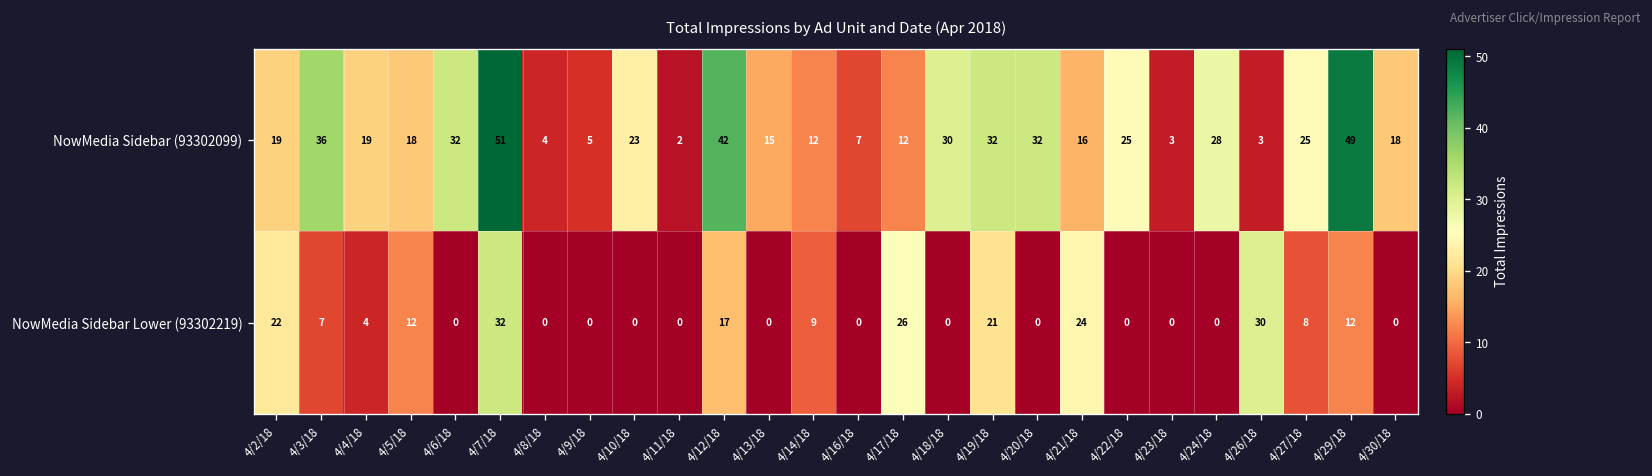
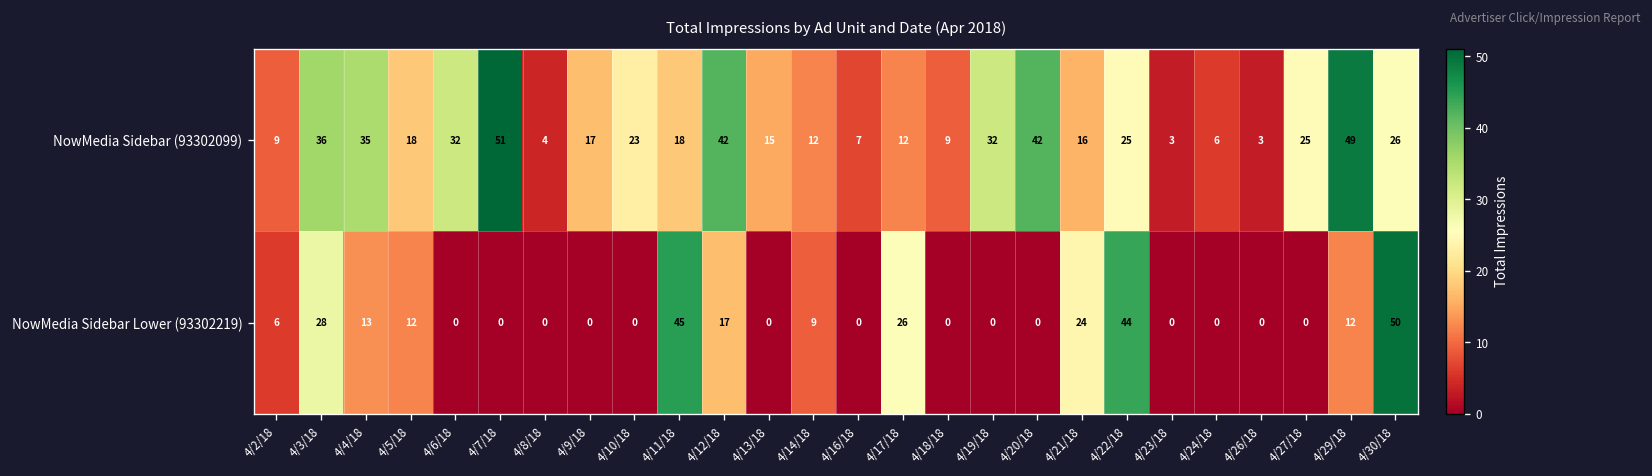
NowMedia Sidebar (93302099), 4/2/18: 19 -> 9
NowMedia Sidebar (93302099), 4/4/18: 19 -> 35
NowMedia Sidebar (93302099), 4/9/18: 5 -> 17
NowMedia Sidebar (93302099), 4/11/18: 2 -> 18
NowMedia Sidebar (93302099), 4/18/18: 30 -> 9
NowMedia Sidebar (93302099), 4/20/18: 32 -> 42
NowMedia Sidebar (93302099), 4/24/18: 28 -> 6
NowMedia Sidebar (93302099), 4/30/18: 18 -> 26
NowMedia Sidebar Lower (93302219), 4/2/18: 22 -> 6
NowMedia Sidebar Lower (93302219), 4/3/18: 7 -> 28
NowMedia Sidebar Lower (93302219), 4/4/18: 4 -> 13
NowMedia Sidebar Lower (93302219), 4/7/18: 32 -> 0
NowMedia Sidebar Lower (93302219), 4/11/18: 0 -> 45
NowMedia Sidebar Lower (93302219), 4/19/18: 21 -> 0
NowMedia Sidebar Lower (93302219), 4/22/18: 0 -> 44
NowMedia Sidebar Lower (93302219), 4/26/18: 30 -> 0
NowMedia Sidebar Lower (93302219), 4/27/18: 8 -> 0
NowMedia Sidebar Lower (93302219), 4/30/18: 0 -> 50
